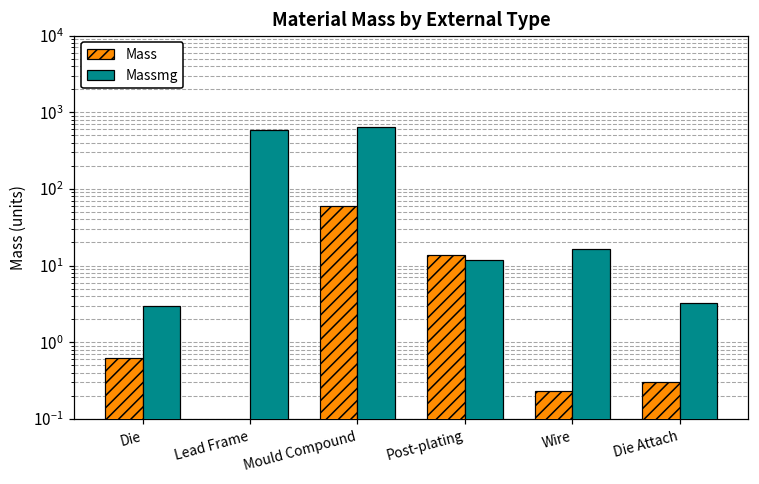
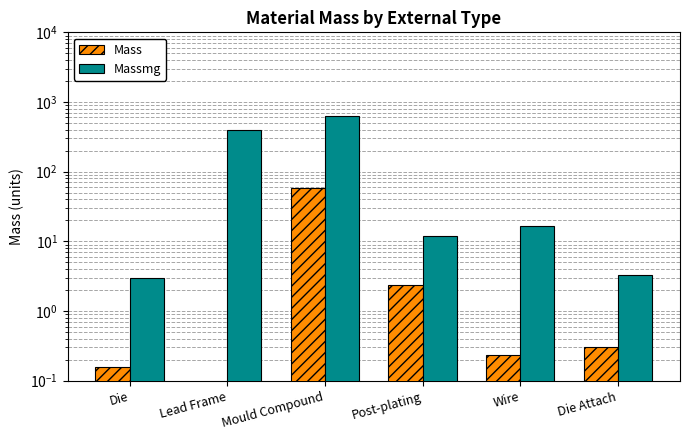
Mass, Die: 0.6 -> 0.16
Massmg, Lead Frame: 600 -> 400
Mass, Post-plating: 14 -> 2.3
